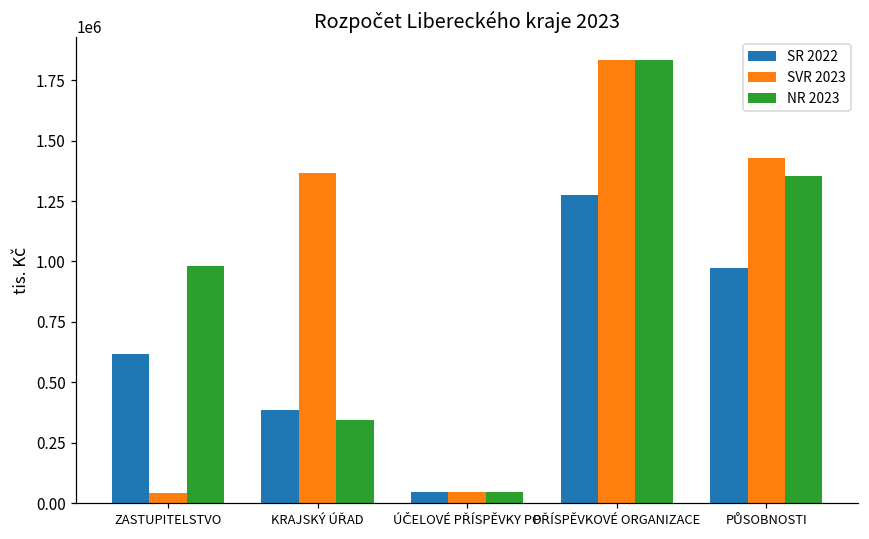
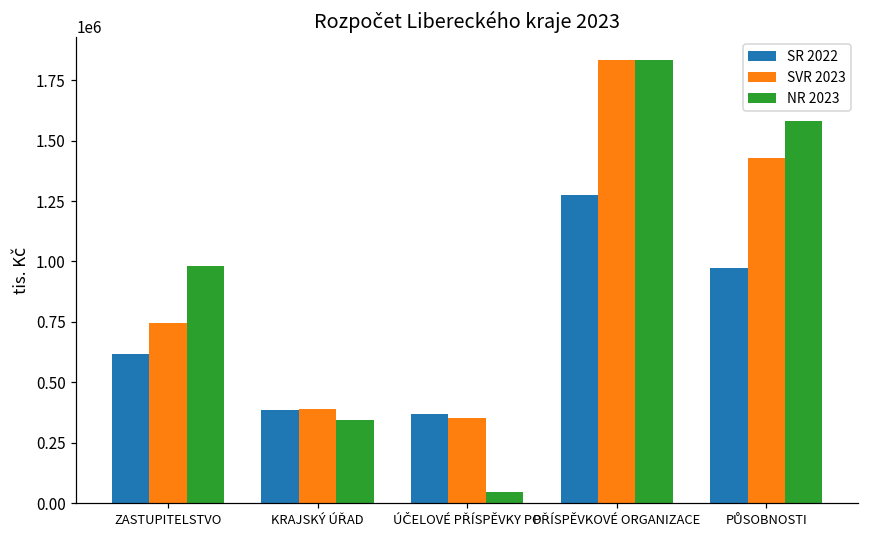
SVR 2023, ZASTUPITELSTVO: 40000 -> 740000
SVR 2023, KRAJSKÝ ÚŘAD: 1370000 -> 390000
SR 2022, ÚČELOVÉ PŘÍSPĚVKY PO: 50000 -> 370000
SVR 2023, ÚČELOVÉ PŘÍSPĚVKY PO: 50000 -> 350000
NR 2023, PŮSOBNOSTI: 1350000 -> 1580000
